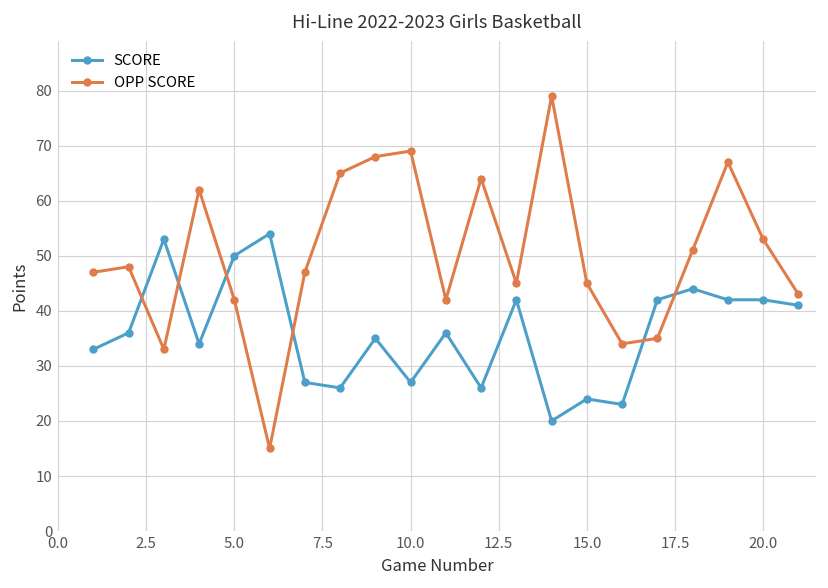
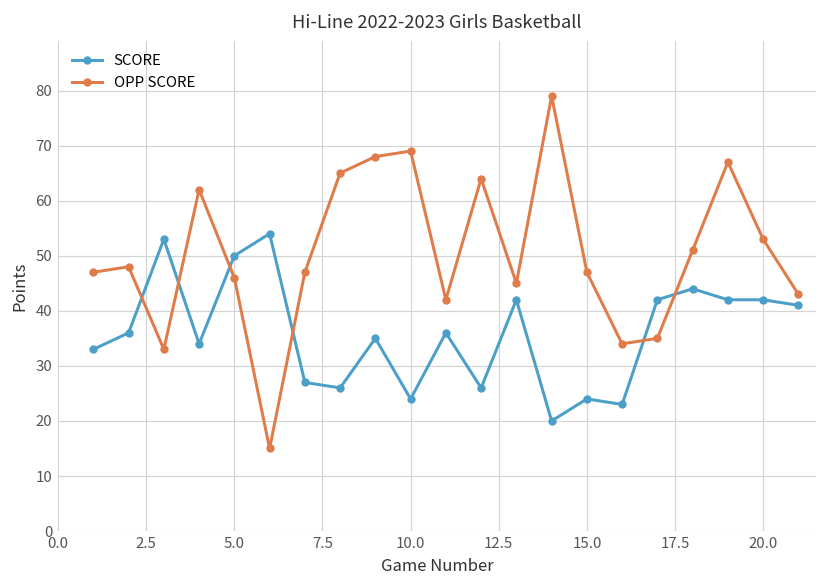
OPP SCORE, 5.0: 42 -> 46
SCORE, 10.0: 27 -> 24
OPP SCORE, 15.0: 45 -> 47
